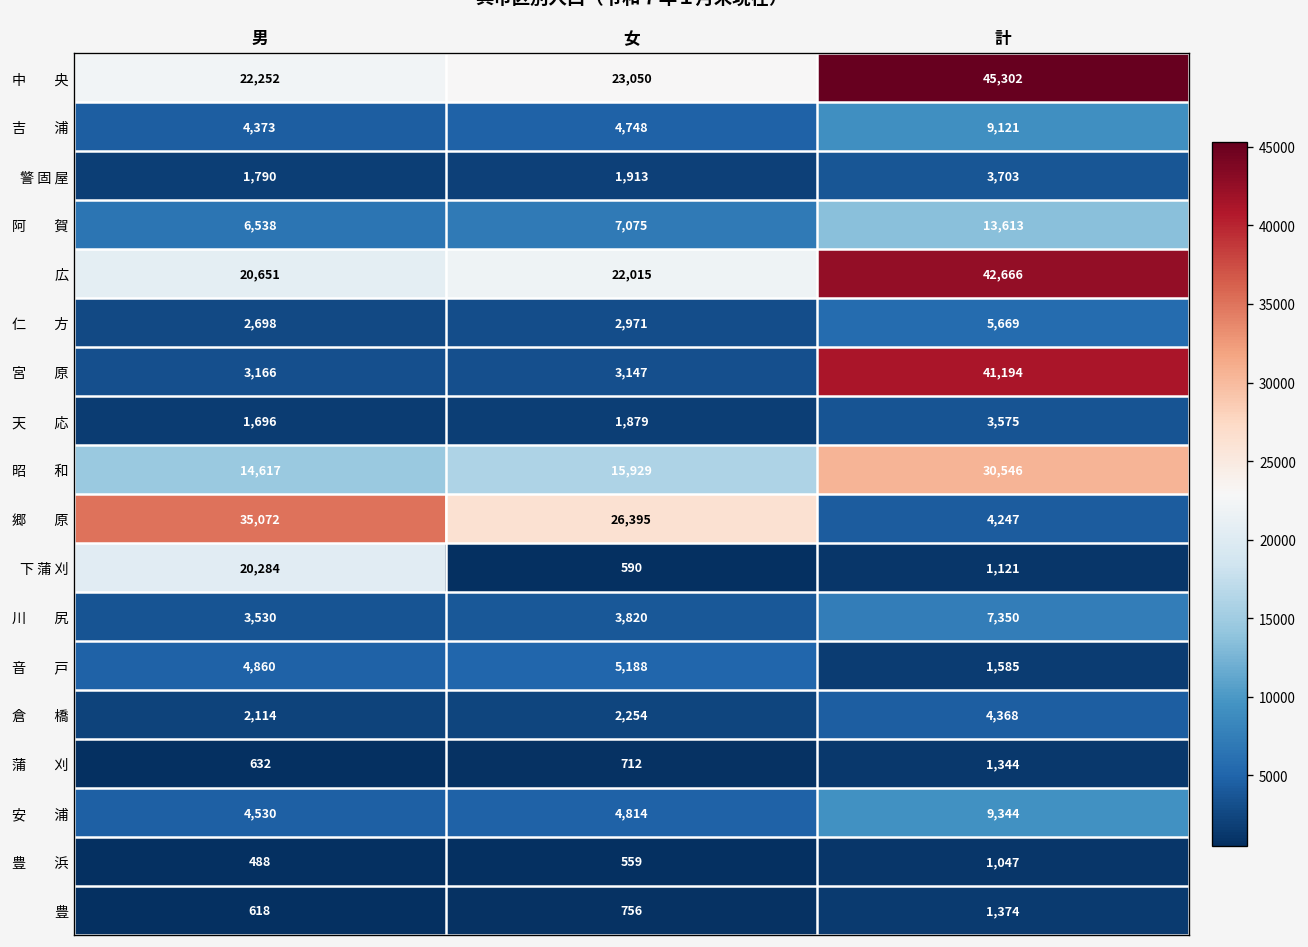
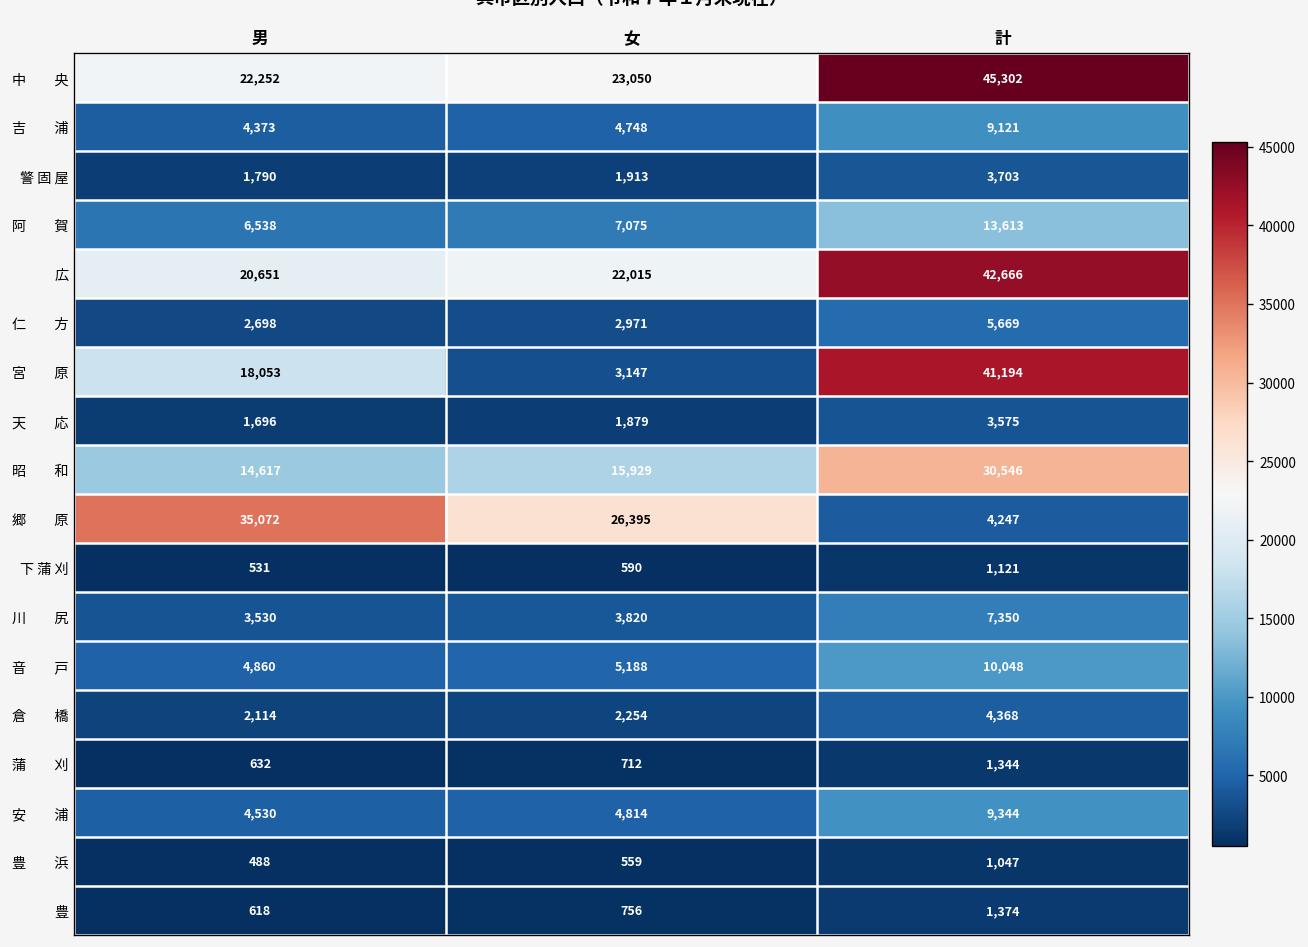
宮 原, 男: 3,166 -> 18,053
下 蒲 刈, 男: 20,284 -> 531
音 戸, 計: 1,585 -> 10,048
